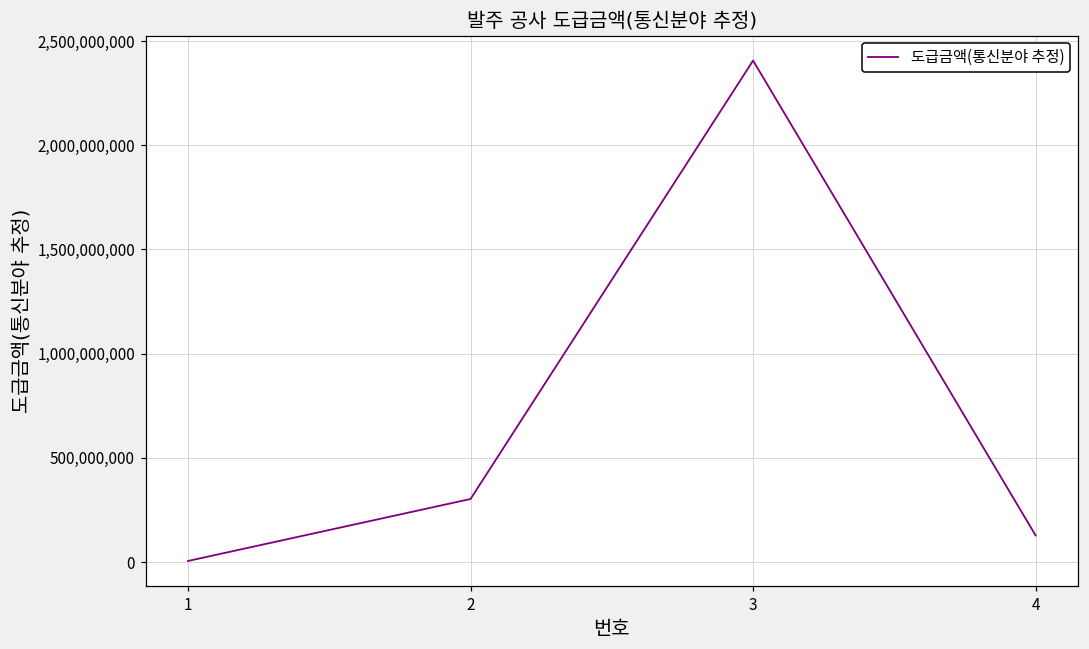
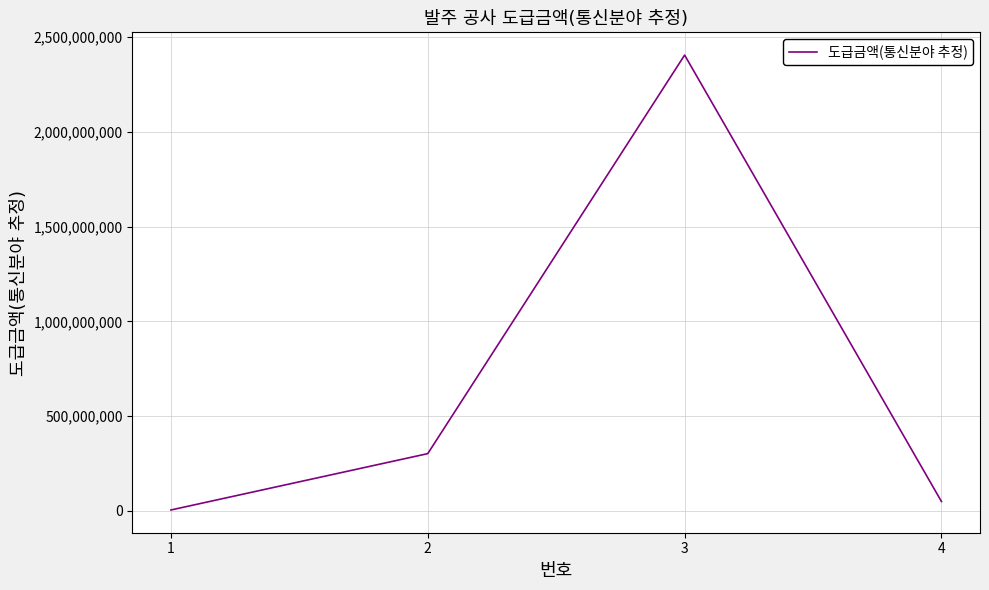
4: 130,000,000 -> 50,000,000
